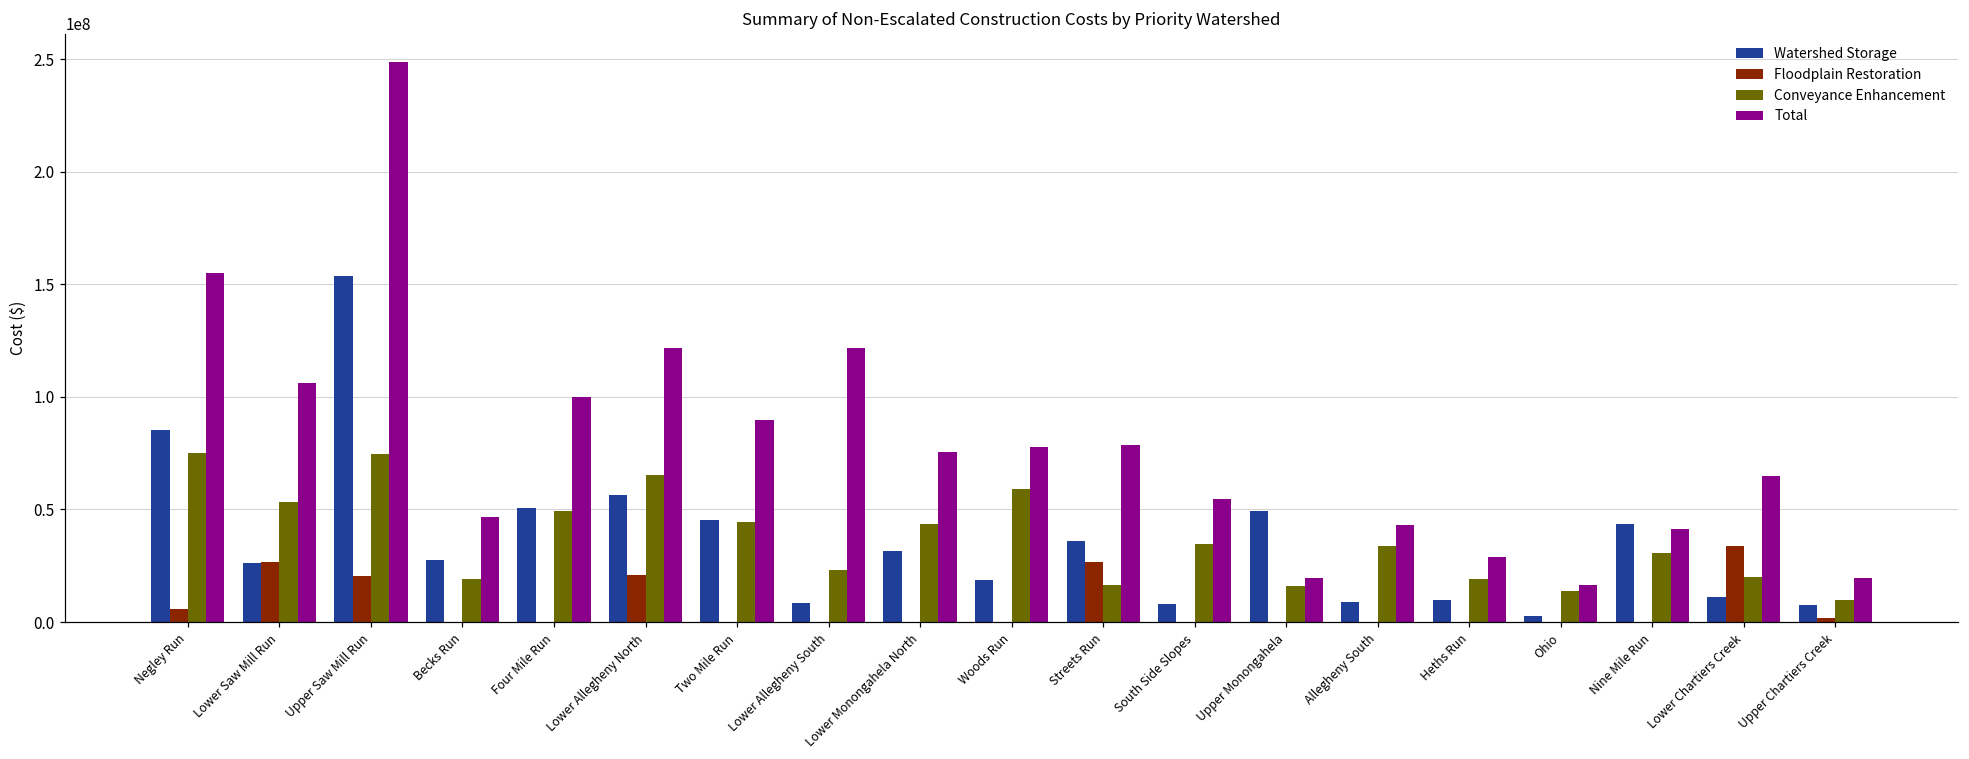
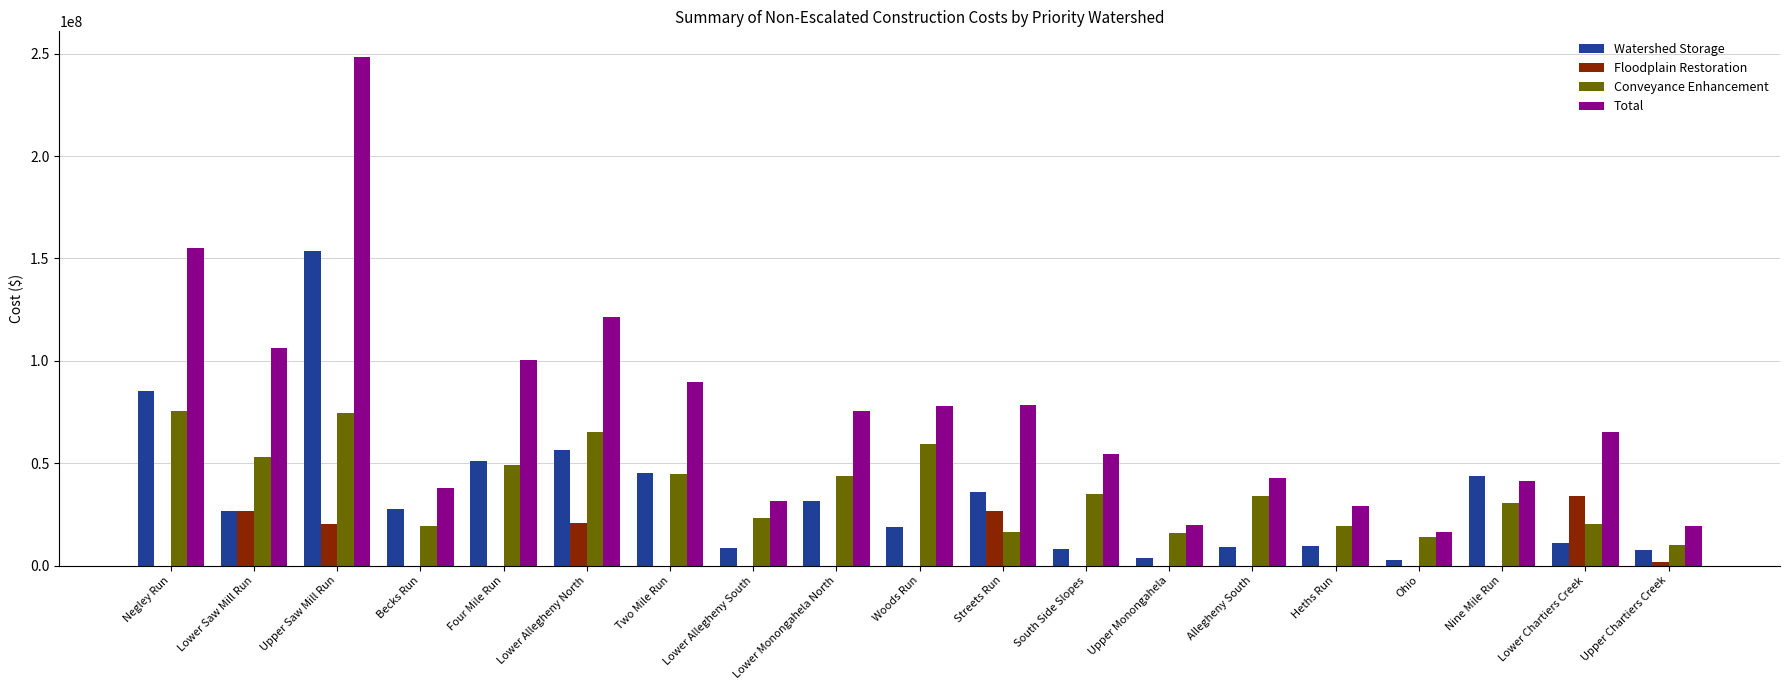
Floodplain Restoration, Negley Run: 6000000 -> 0
Total, Becks Run: 47000000 -> 38000000
Total, Lower Allegheny South: 122000000 -> 32000000
Watershed Storage, Upper Monongahela: 49000000 -> 4000000
